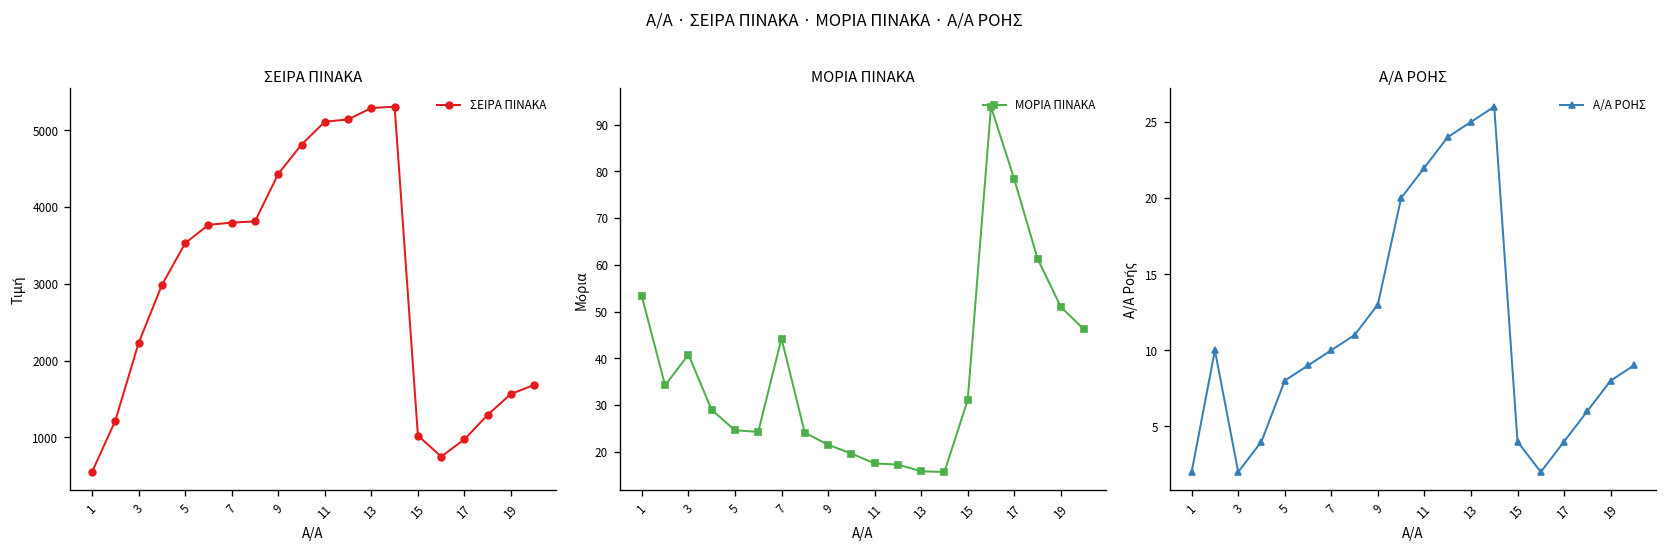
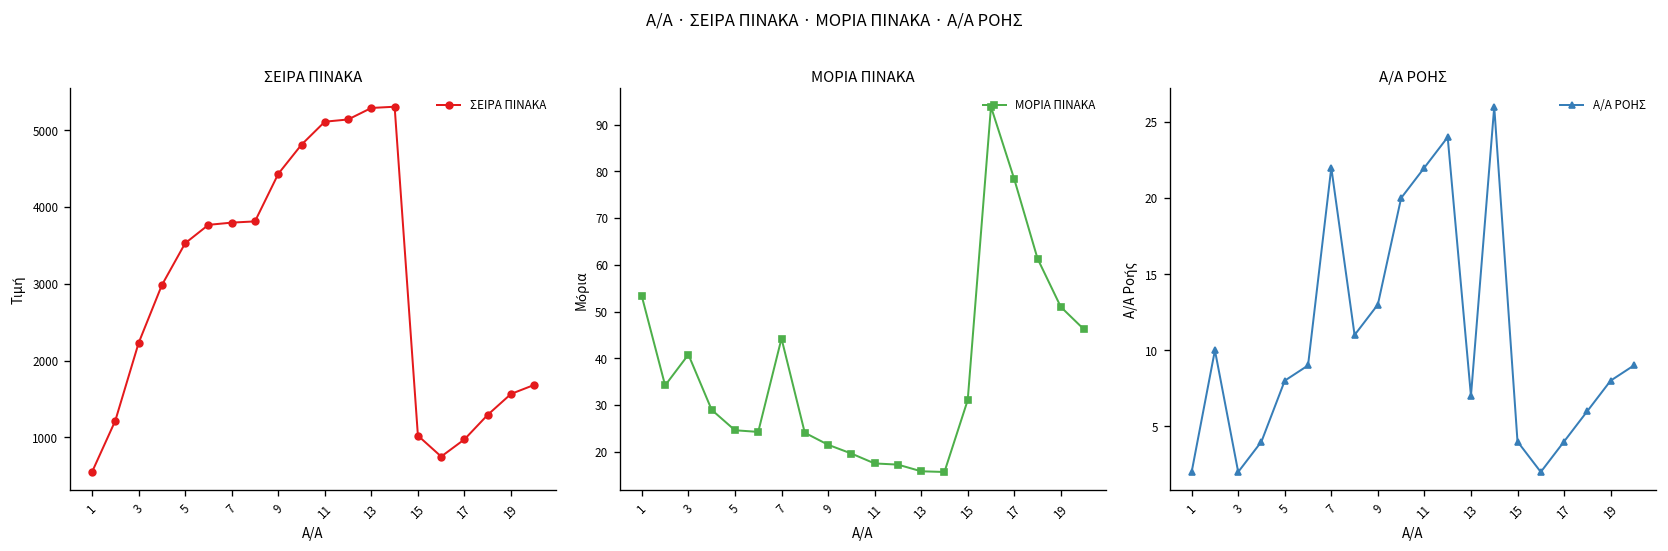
Α/Α ΡΟΗΣ, 7: 10 -> 22
Α/Α ΡΟΗΣ, 13: 25 -> 7
